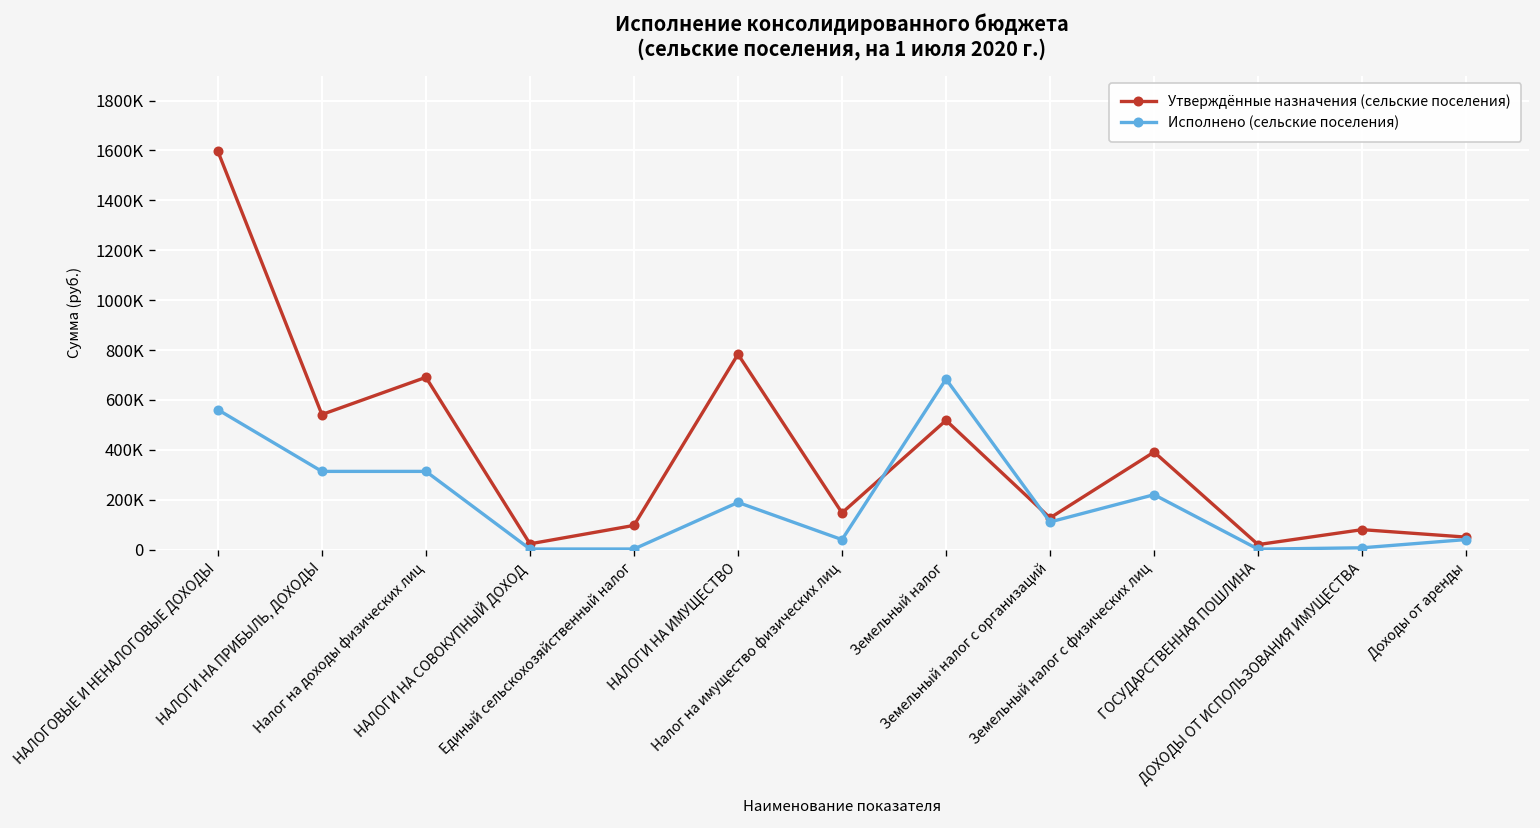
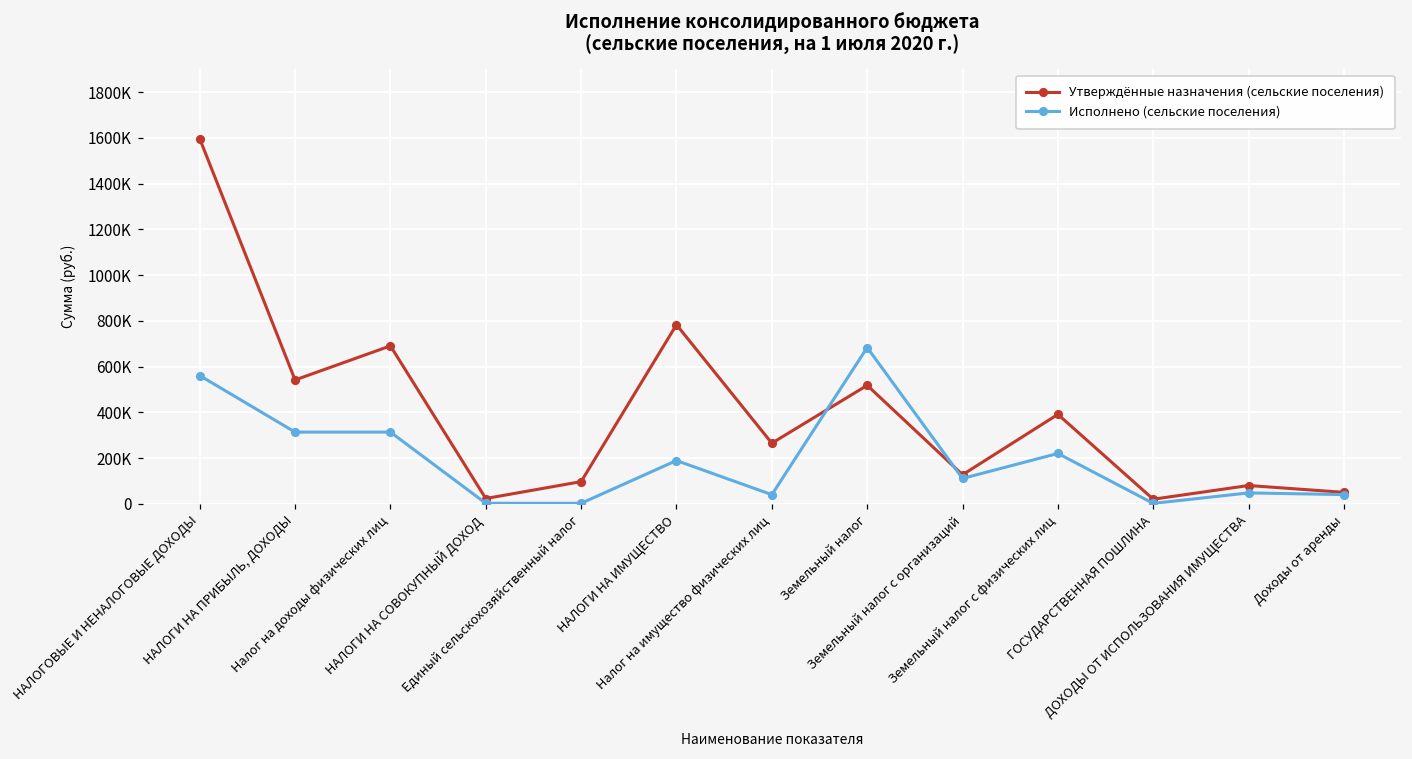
Утверждённые назначения (сельские поселения), Налог на имущество физических лиц: 150000 -> 270000
Исполнено (сельские поселения), ДОХОДЫ ОТ ИСПОЛЬЗОВАНИЯ ИМУЩЕСТВА: 10000 -> 50000
